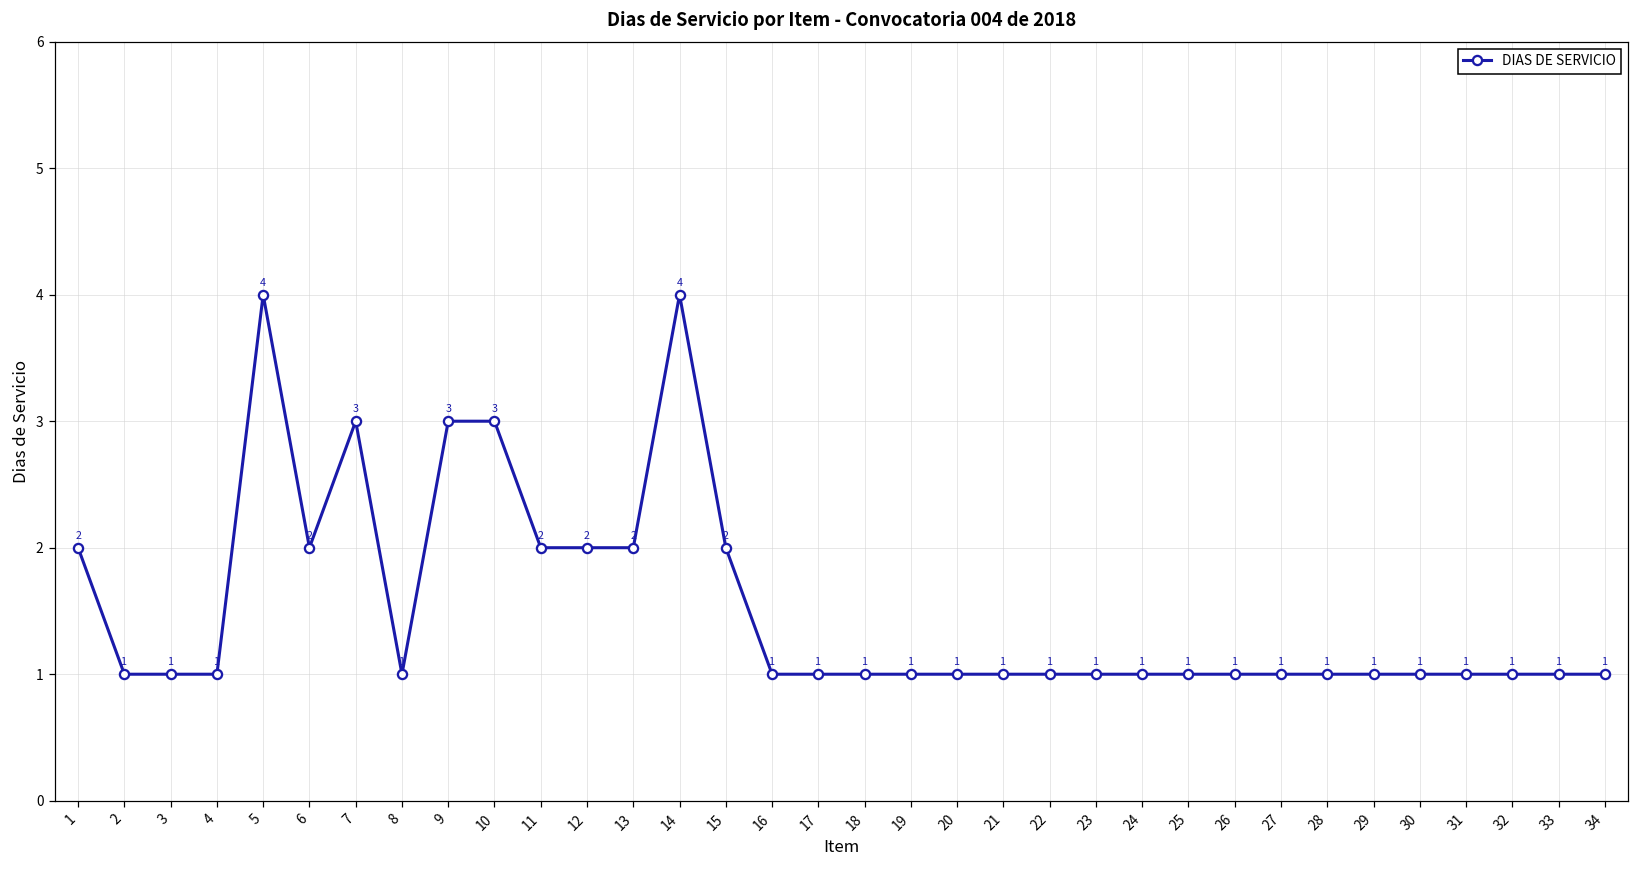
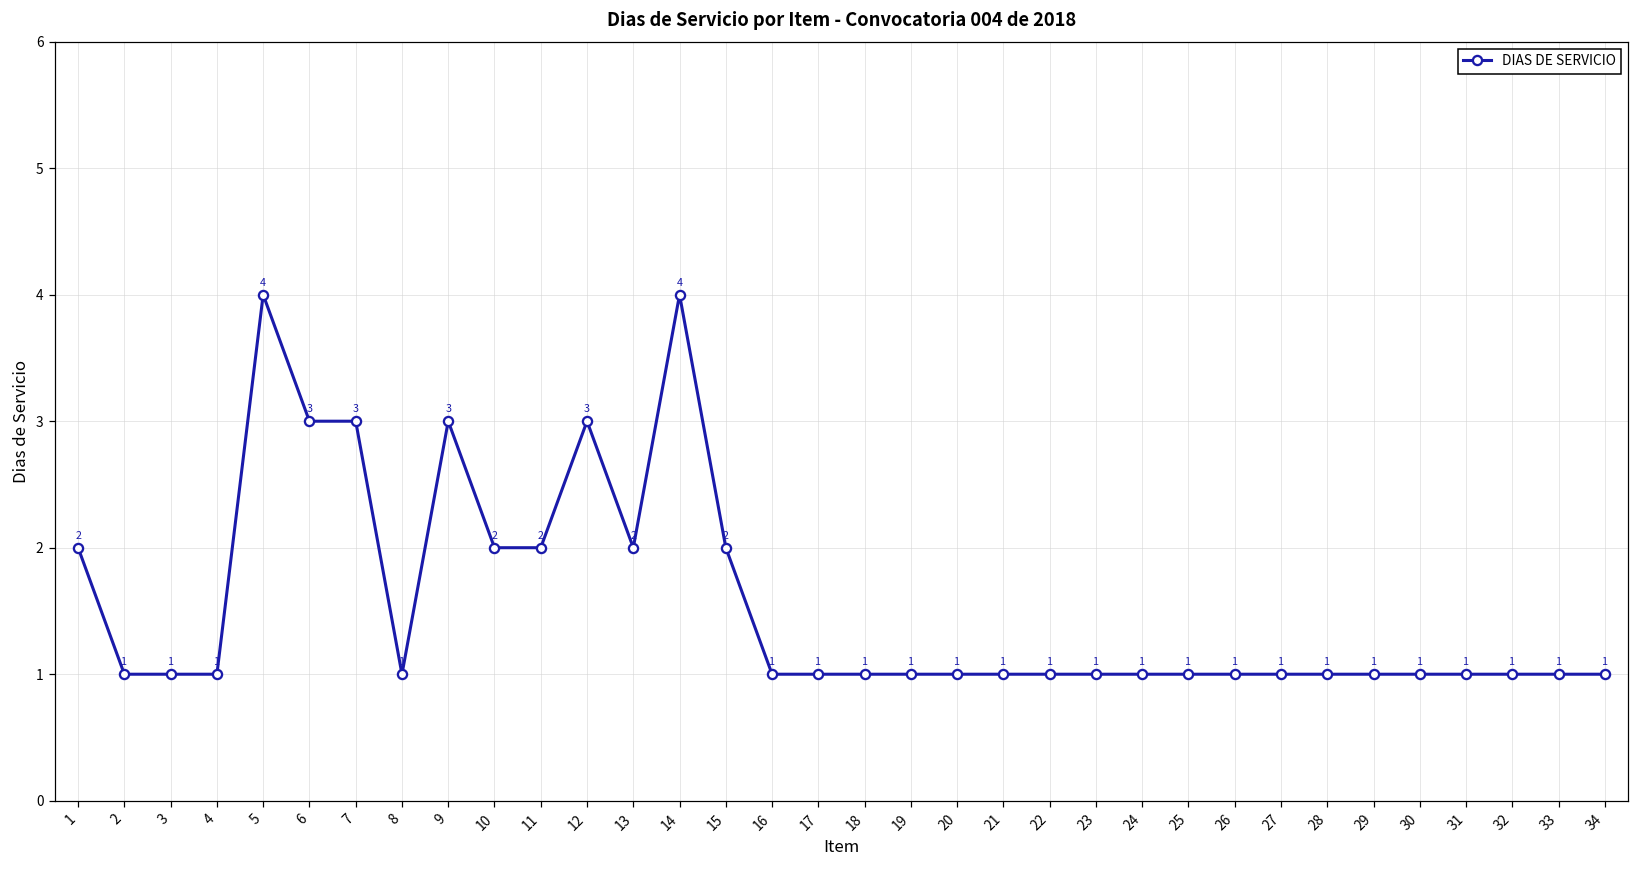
6: 2 -> 3
10: 3 -> 2
12: 2 -> 3
